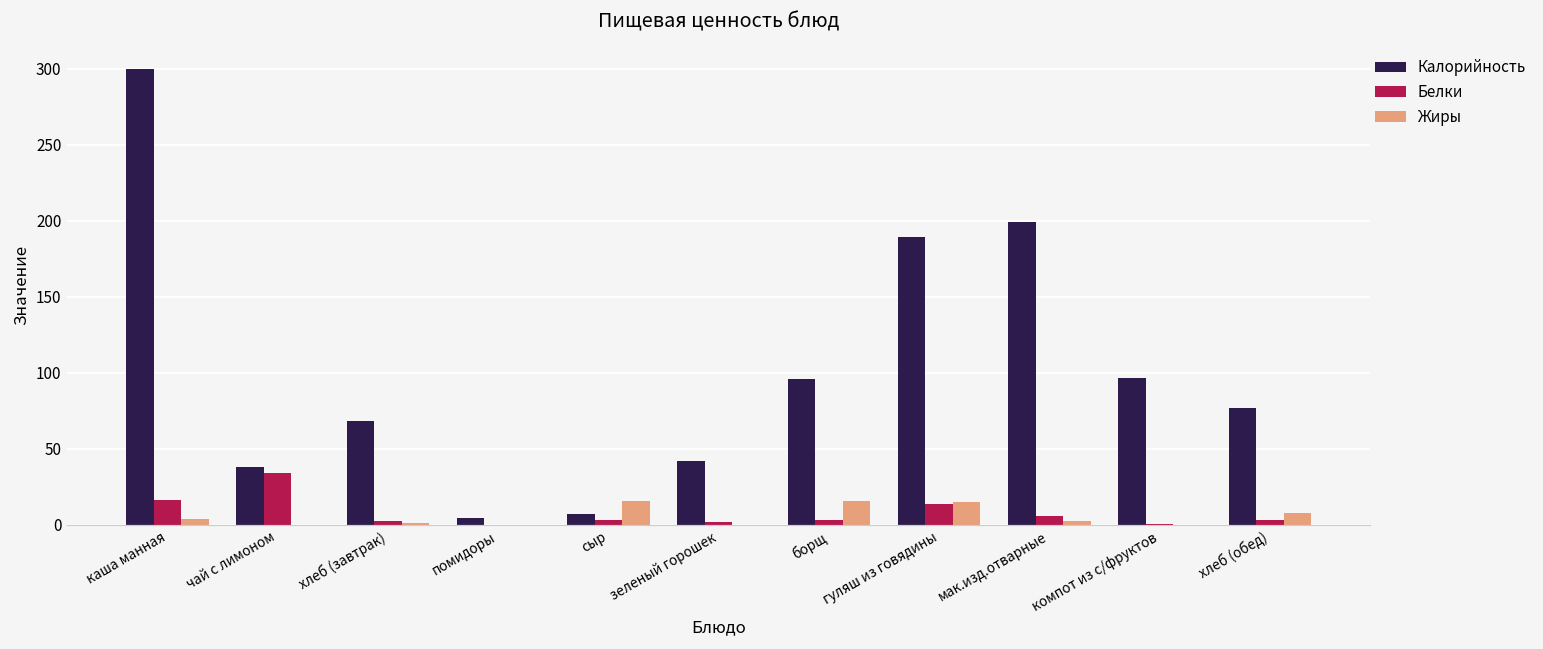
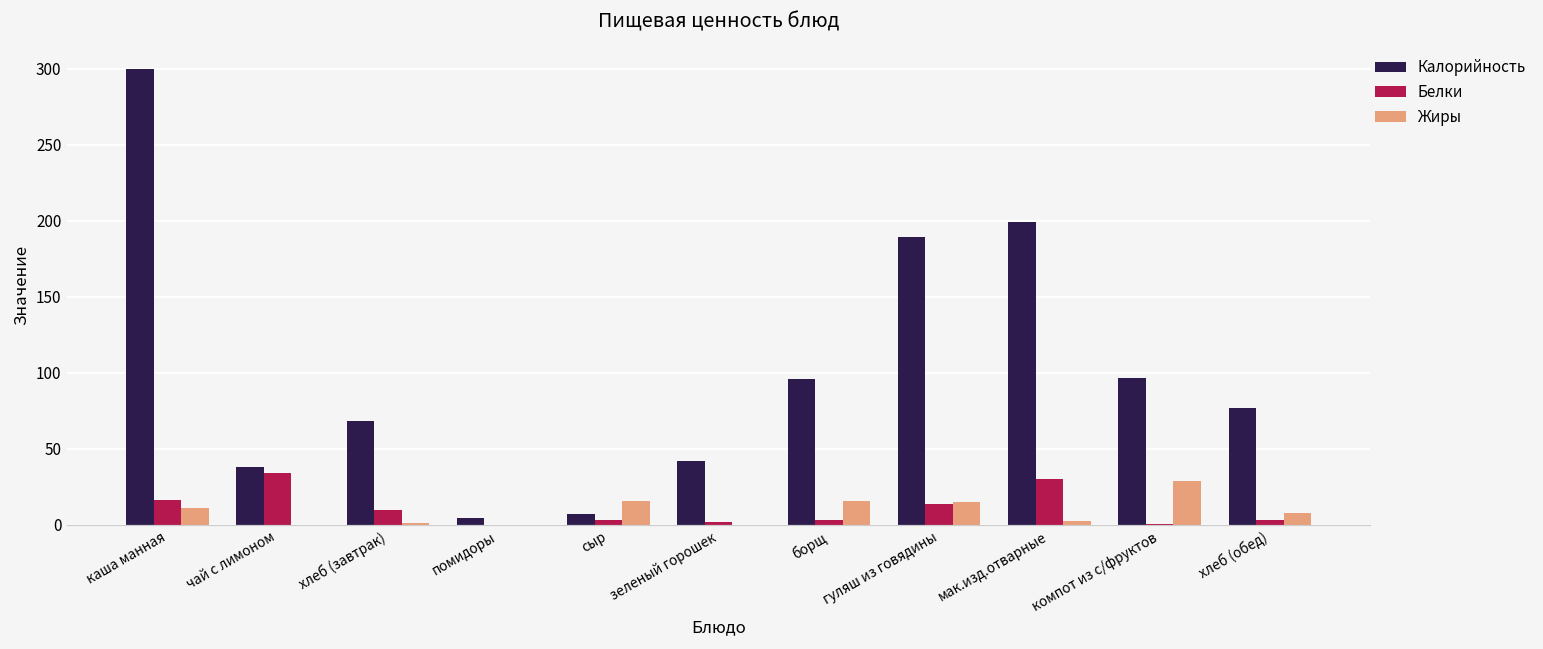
Жиры, каша манная: 4 -> 11
Белки, хлеб (завтрак): 3 -> 10
Белки, мак.изд.отварные: 6 -> 30
Жиры, компот из с/фруктов: 0 -> 29
